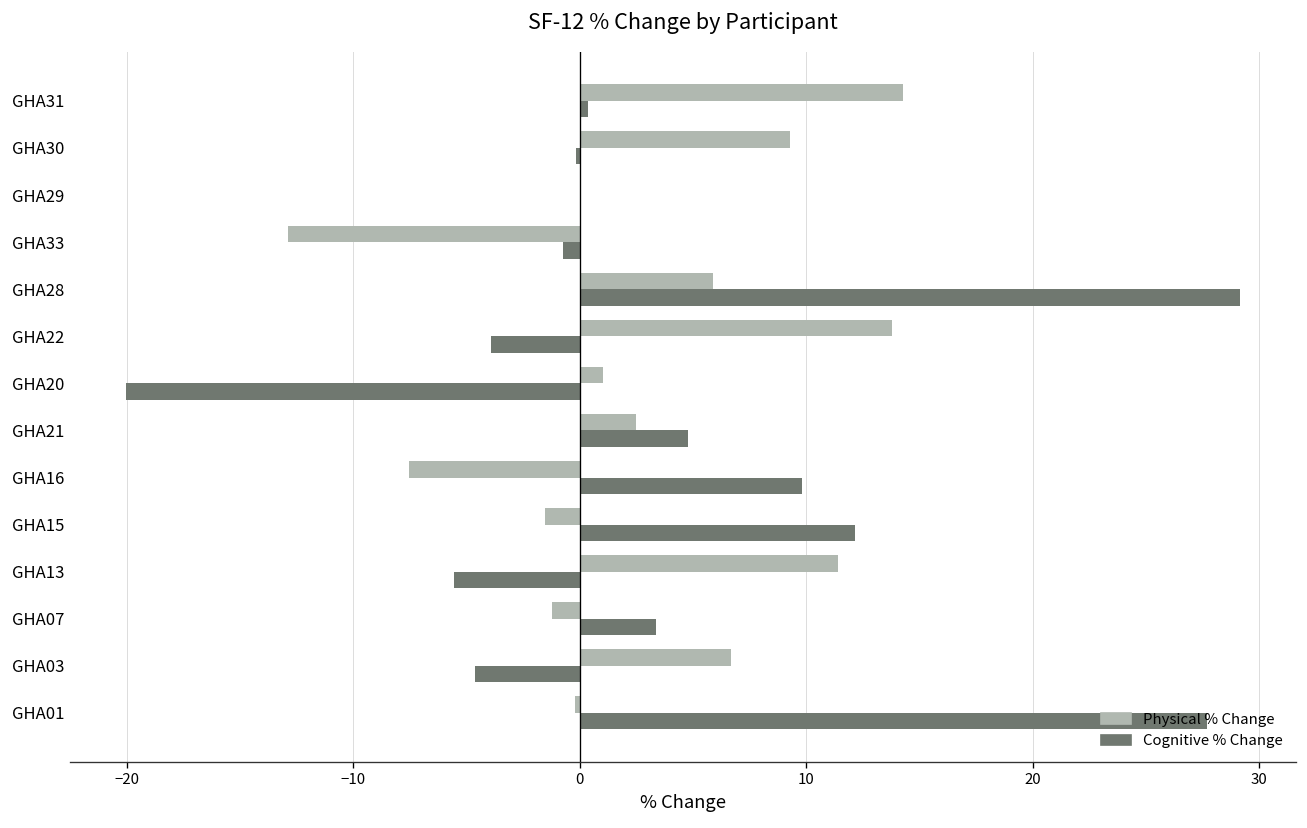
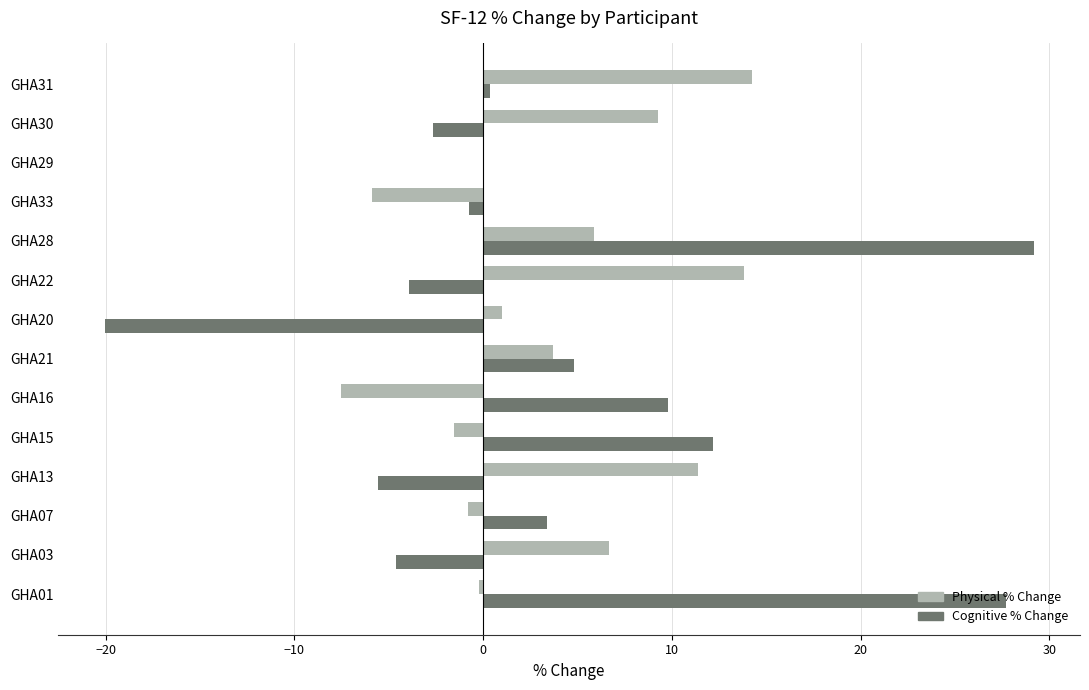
Cognitive % Change, GHA30: -0.2 -> -2.6
Physical % Change, GHA33: -12.9 -> -5.9
Physical % Change, GHA21: 2.5 -> 3.7
Physical % Change, GHA07: -1.2 -> -0.8
